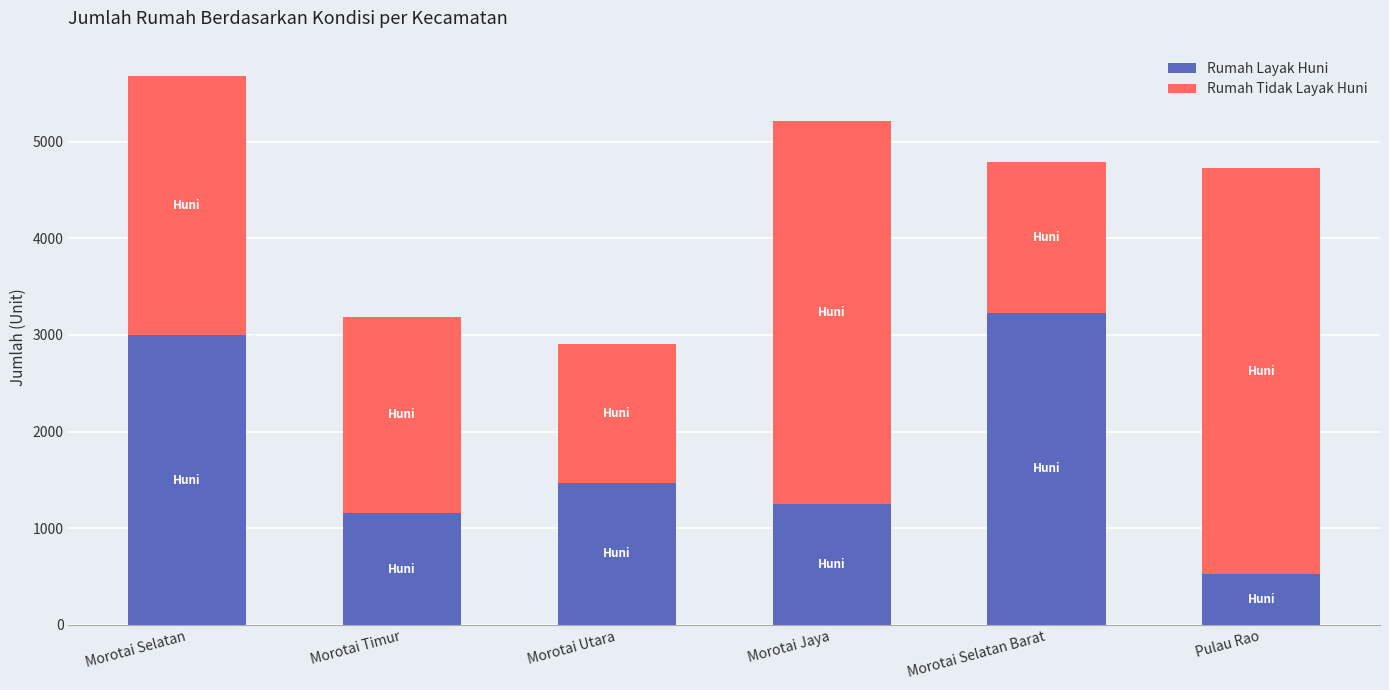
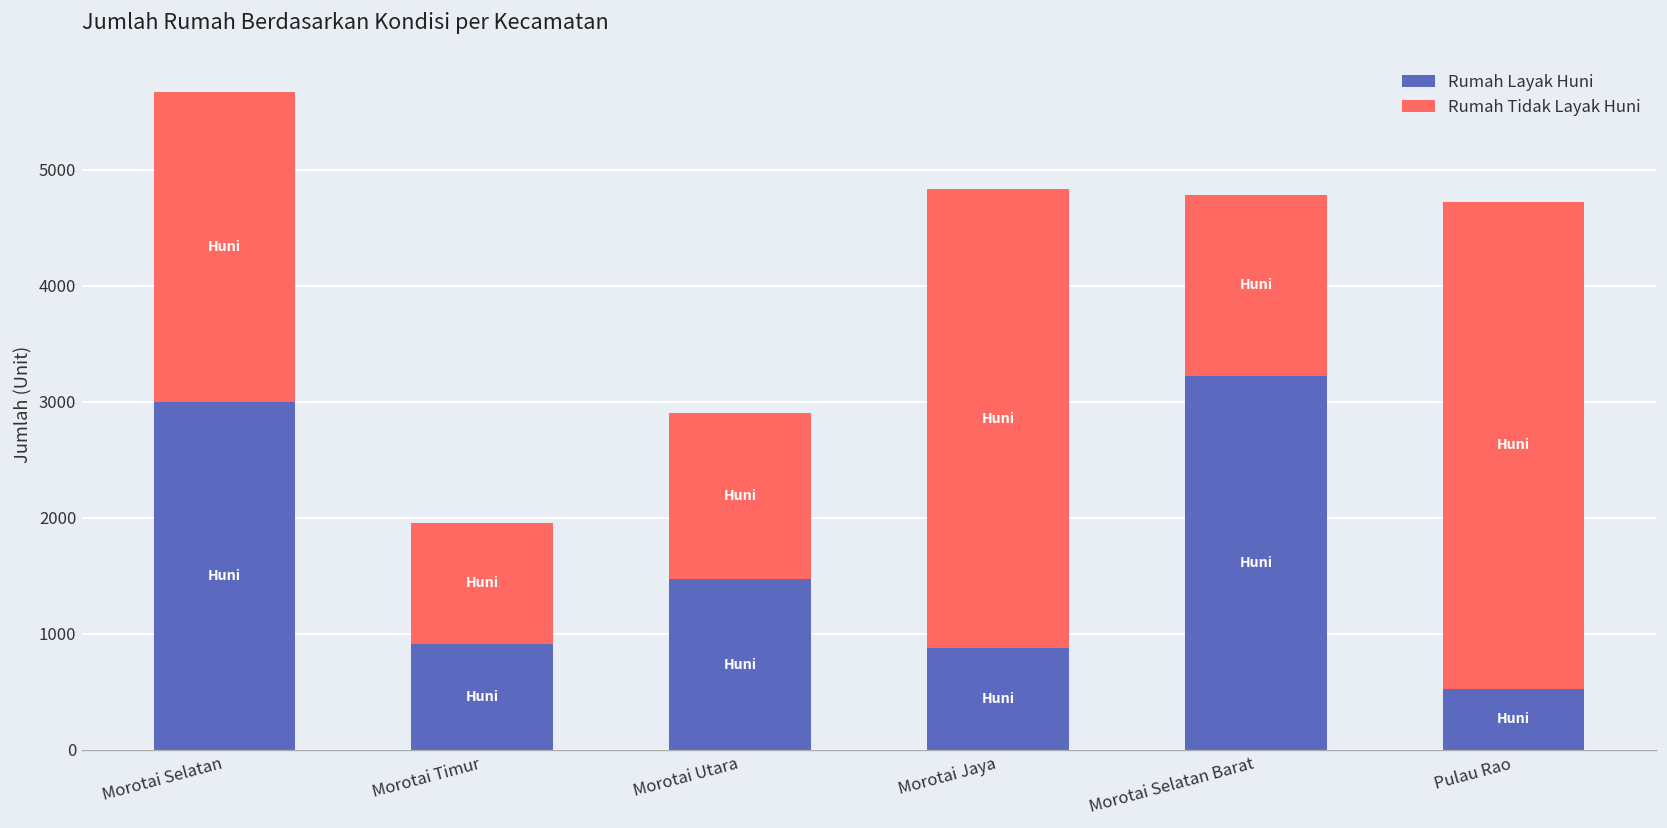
Rumah Layak Huni, Morotai Timur: 1200 -> 900
Rumah Tidak Layak Huni, Morotai Timur: 2000 -> 1000
Rumah Layak Huni, Morotai Jaya: 1300 -> 900
